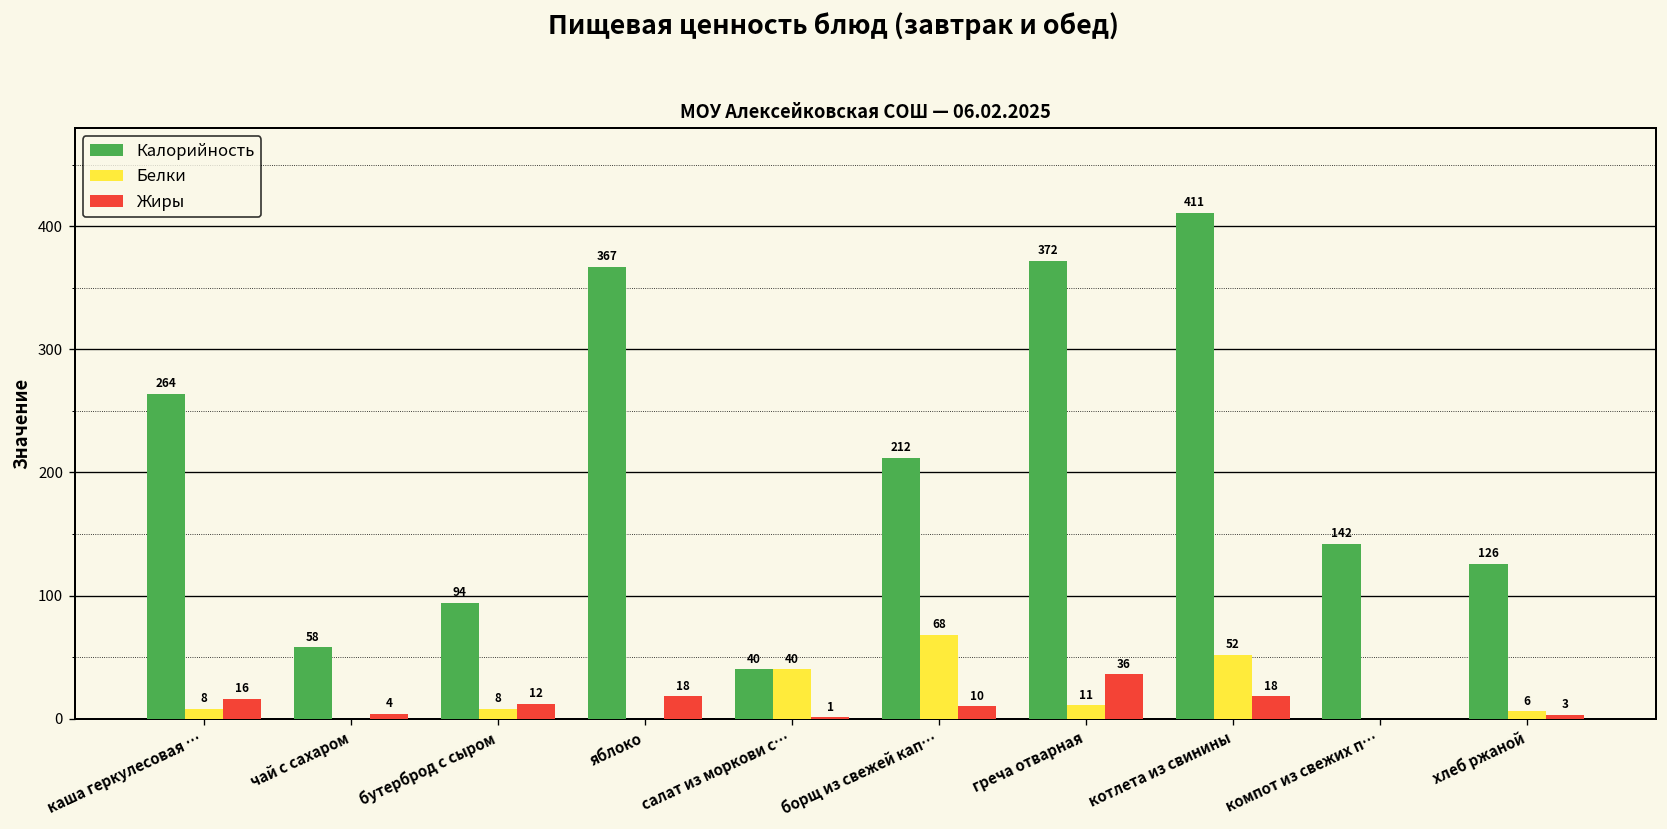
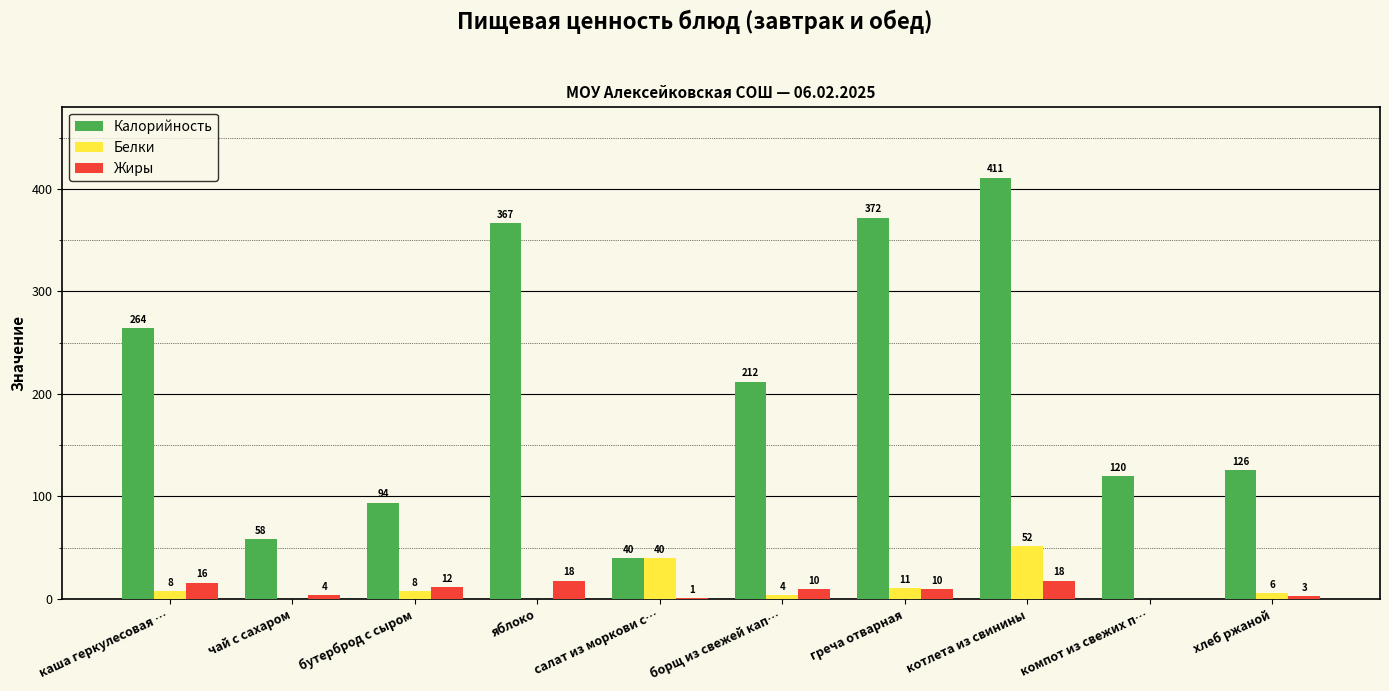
Белки, борщ из свежей кап…: 68 -> 4
Жиры, греча отварная: 36 -> 10
Калорийность, компот из свежих п…: 142 -> 120
